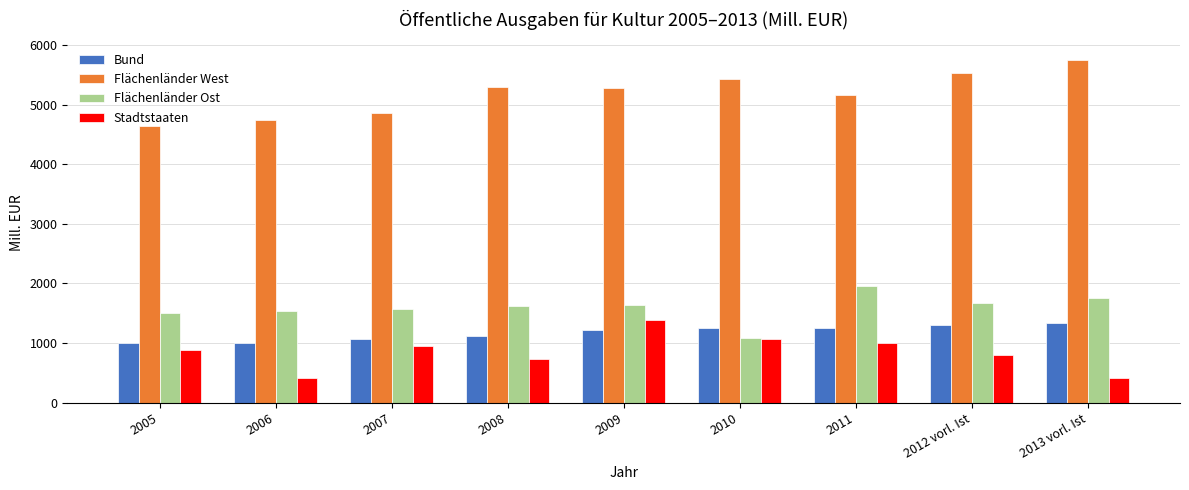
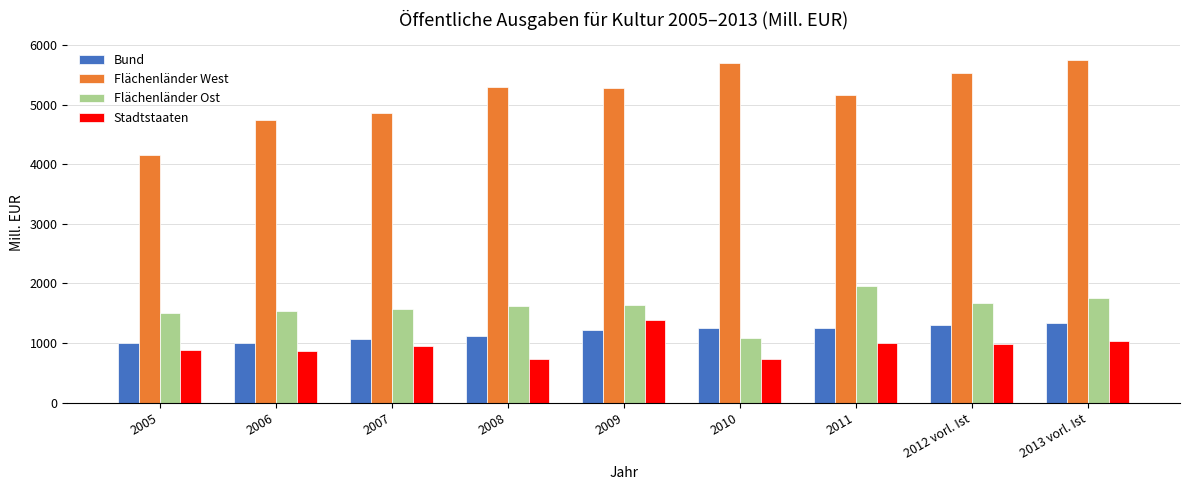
Flächenländer West, 2005: 4600 -> 4200
Stadtstaaten, 2006: 400 -> 900
Flächenländer West, 2010: 5400 -> 5700
Stadtstaaten, 2010: 1100 -> 700
Stadtstaaten, 2012 vorl. Ist: 800 -> 1000
Stadtstaaten, 2013 vorl. Ist: 400 -> 1000
